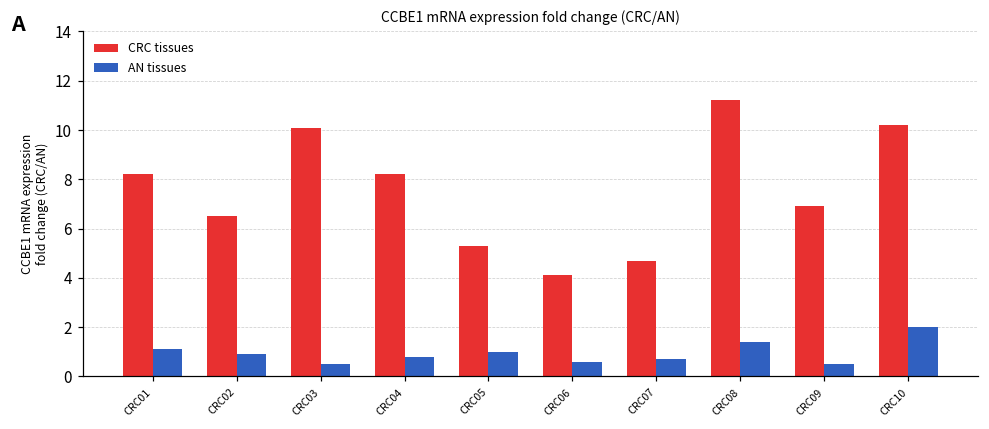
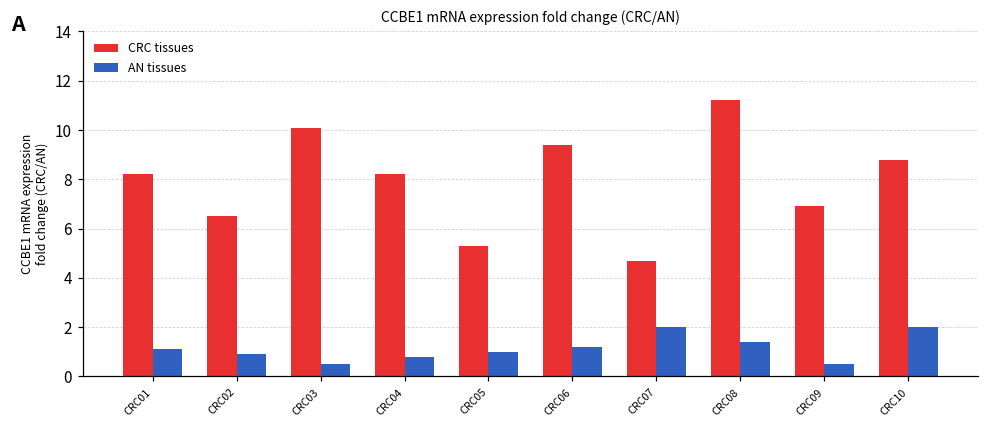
CRC tissues, CRC06: 4.1 -> 9.4
AN tissues, CRC06: 0.6 -> 1.2
AN tissues, CRC07: 0.7 -> 2.0
CRC tissues, CRC10: 10.2 -> 8.8
